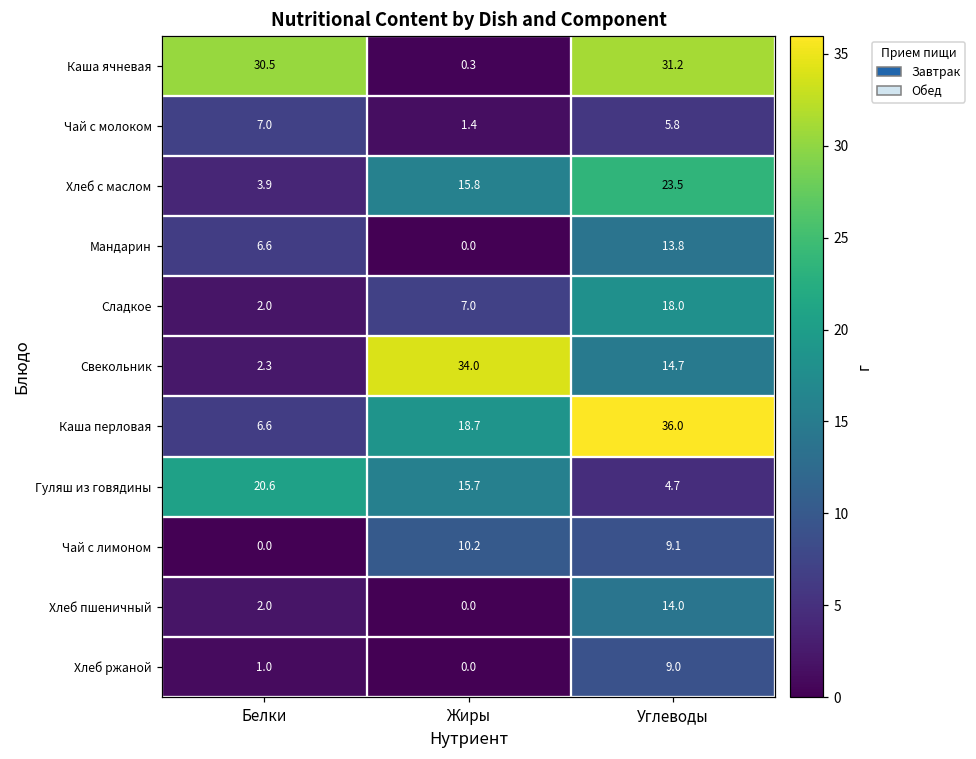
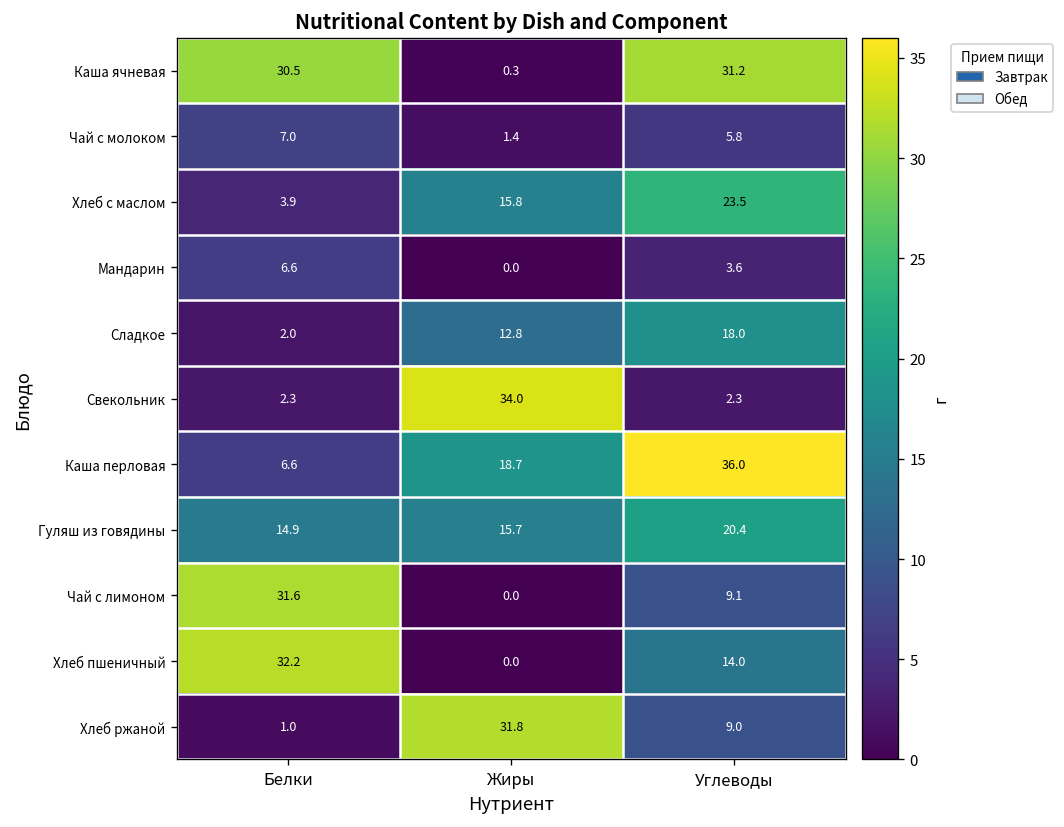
Мандарин, Углеводы: 13.8 -> 3.6
Сладкое, Жиры: 7.0 -> 12.8
Свекольник, Углеводы: 14.7 -> 2.3
Гуляш из говядины, Белки: 20.6 -> 14.9
Гуляш из говядины, Углеводы: 4.7 -> 20.4
Чай с лимоном, Белки: 0.0 -> 31.6
Чай с лимоном, Жиры: 10.2 -> 0.0
Хлеб пшеничный, Белки: 2.0 -> 32.2
Хлеб ржаной, Жиры: 0.0 -> 31.8
